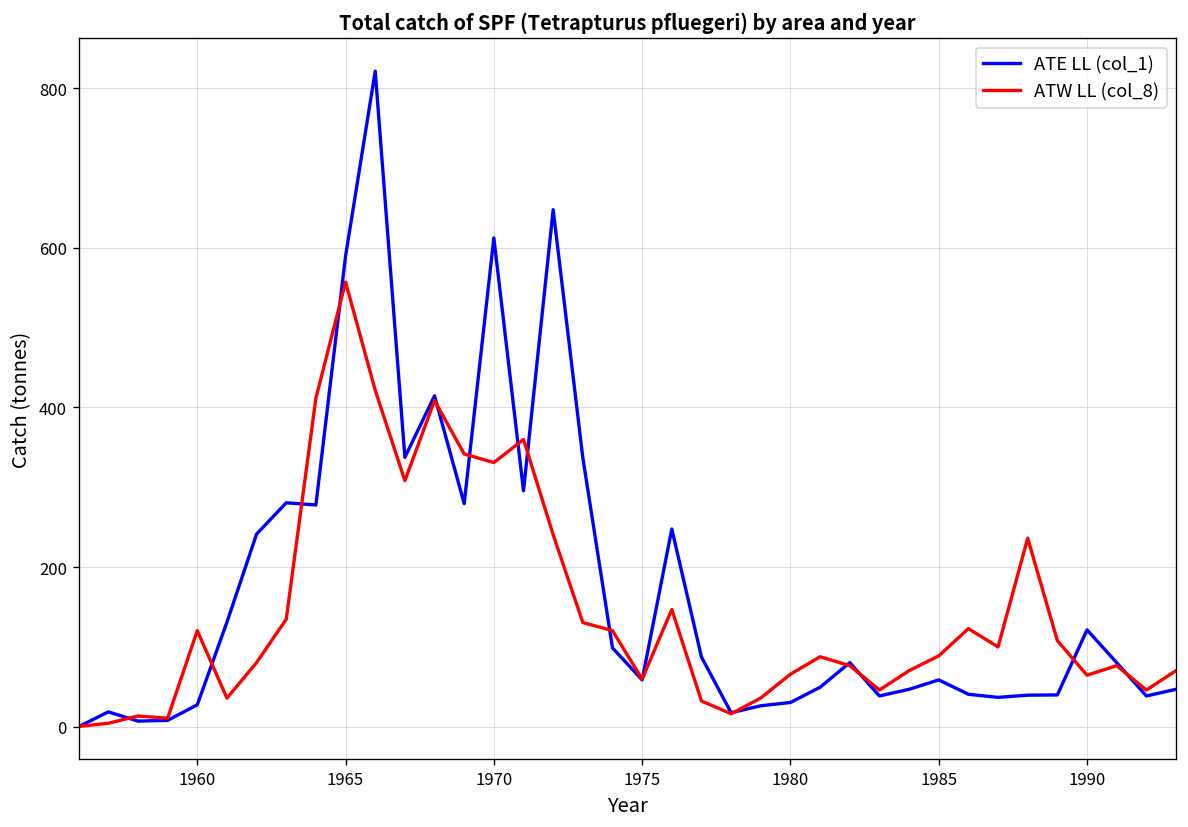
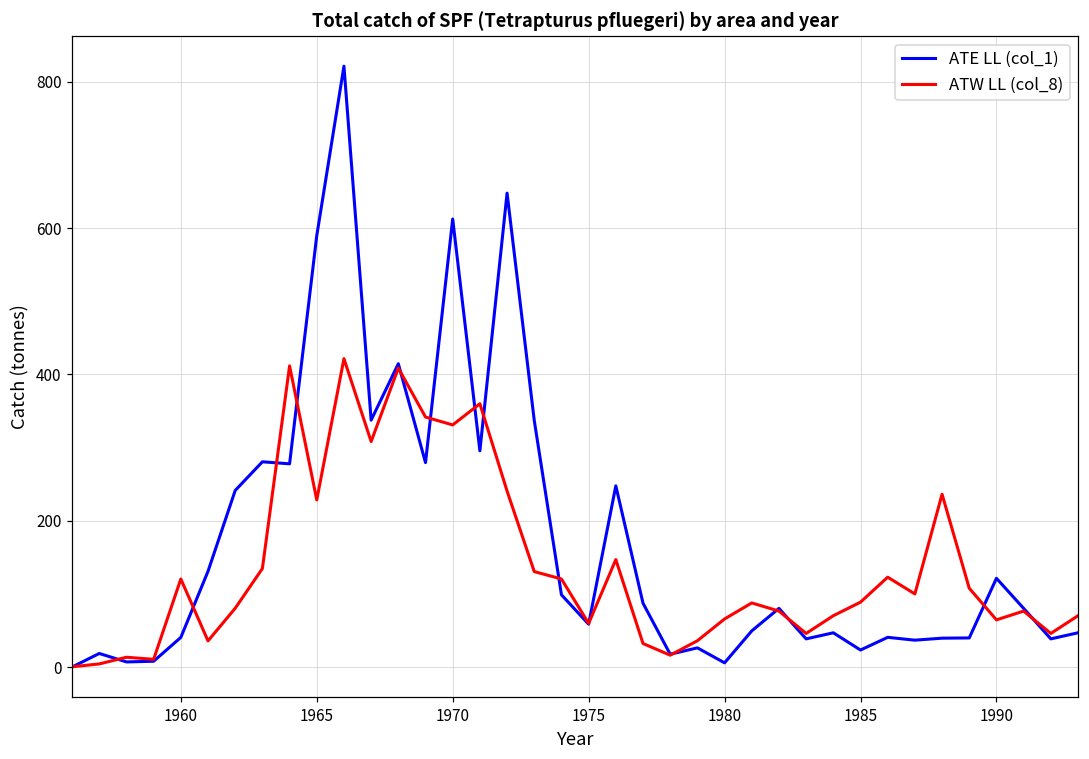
ATE LL (col_1), 1960: 30 -> 40
ATW LL (col_8), 1965: 560 -> 230
ATE LL (col_1), 1980: 30 -> 10
ATE LL (col_1), 1985: 60 -> 20
